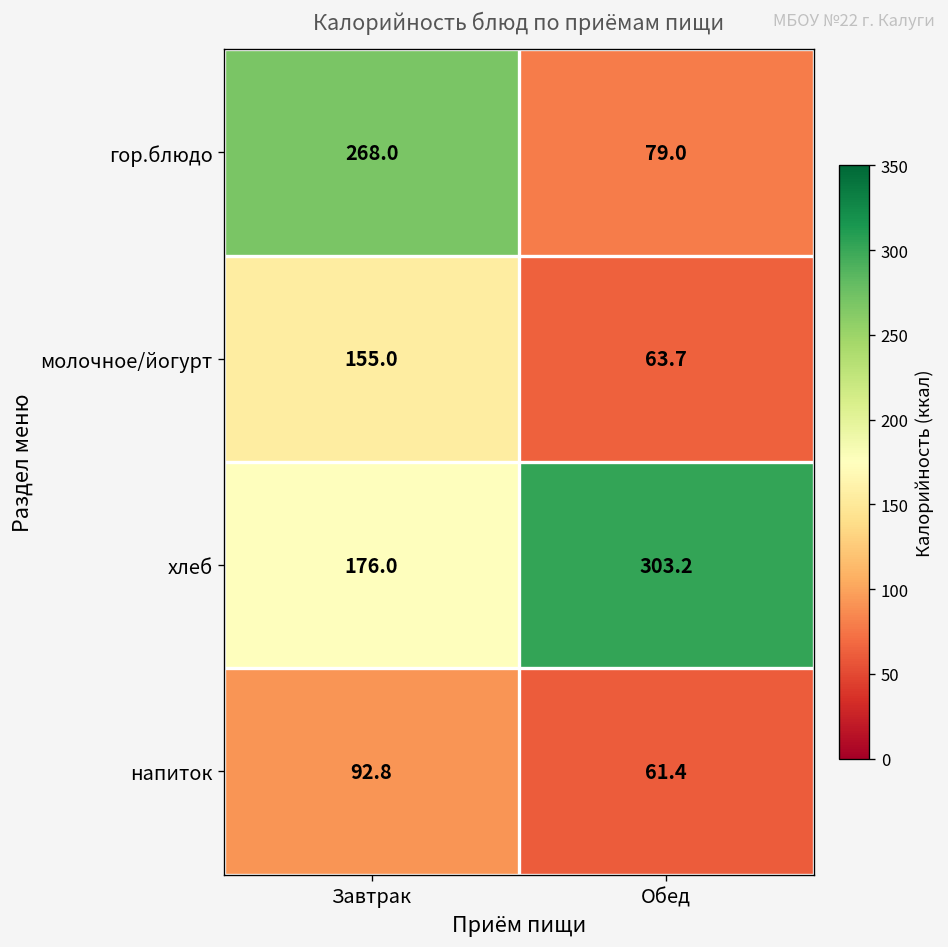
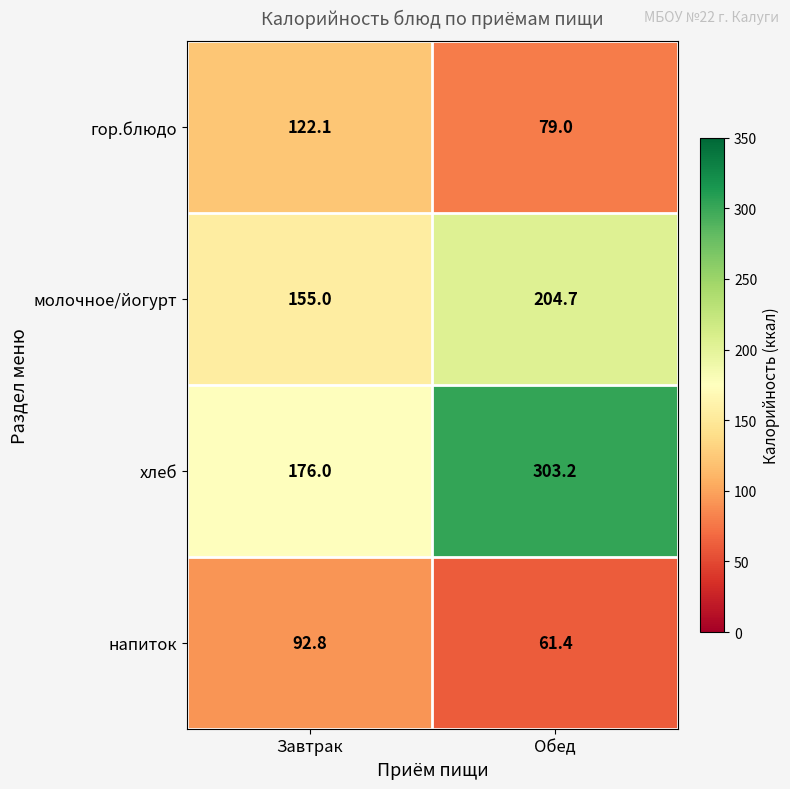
гор.блюдо, Завтрак: 268.0 -> 122.1
молочное/йогурт, Обед: 63.7 -> 204.7
